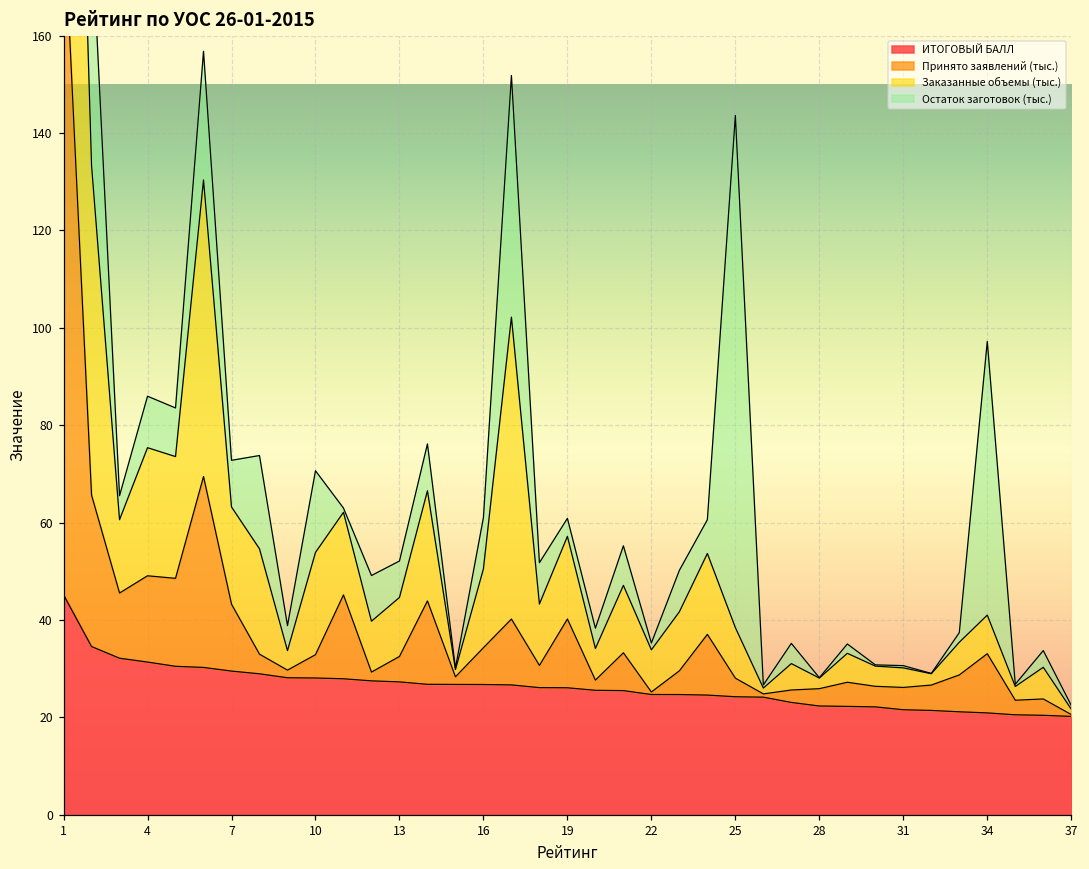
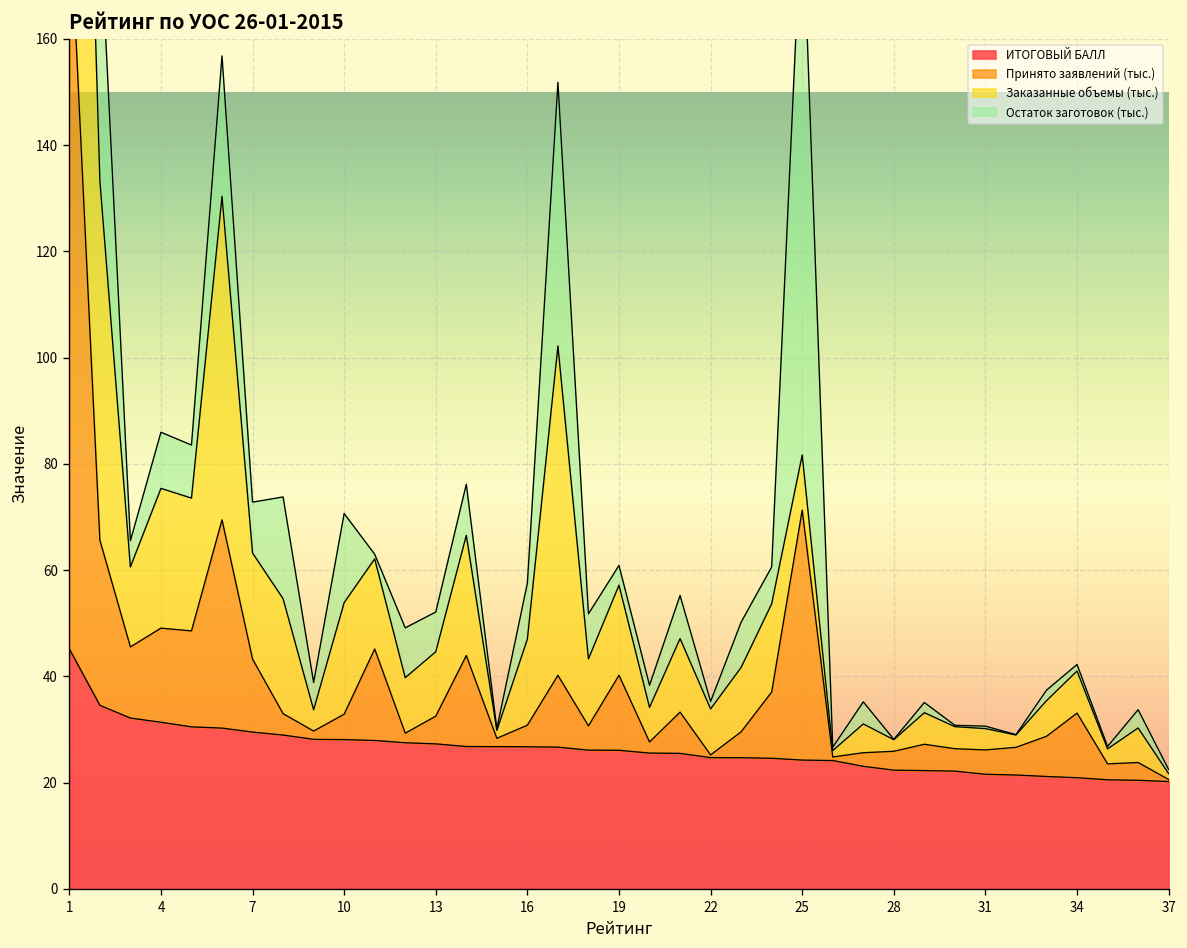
Принято заявлений (тыс.), 16: 8 -> 4
Принято заявлений (тыс.), 25: 4 -> 47
Остаток заготовок (тыс.), 34: 56 -> 1
